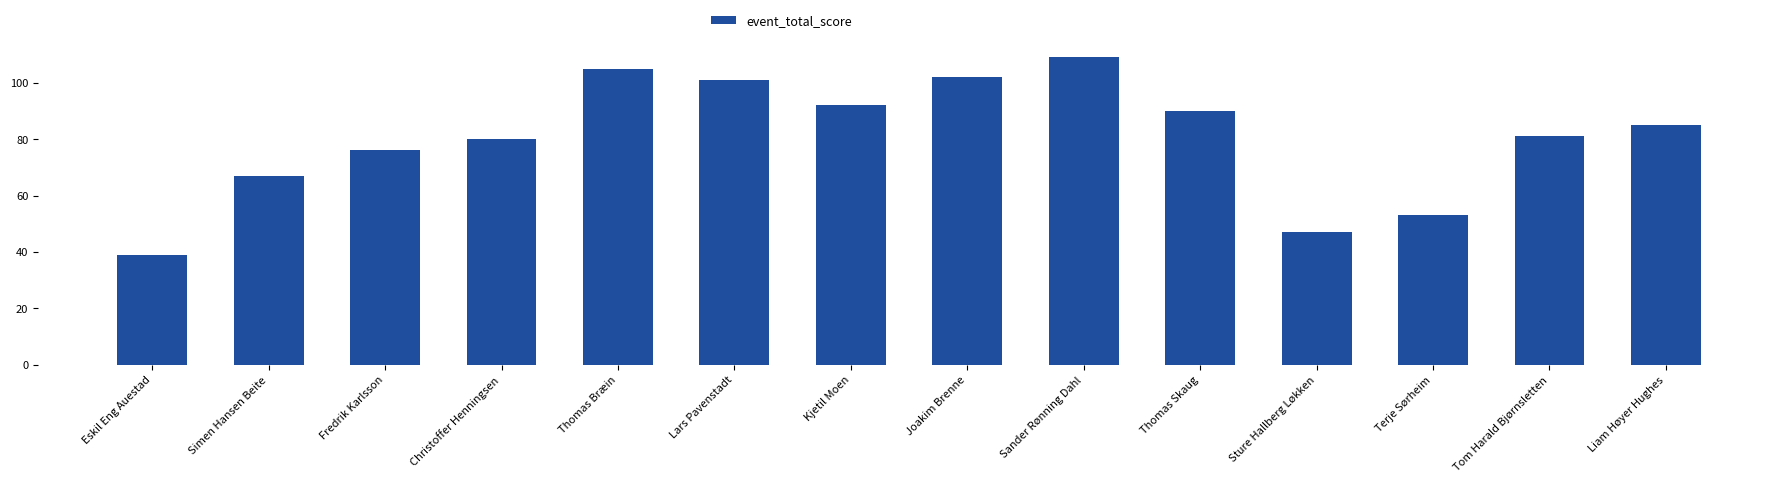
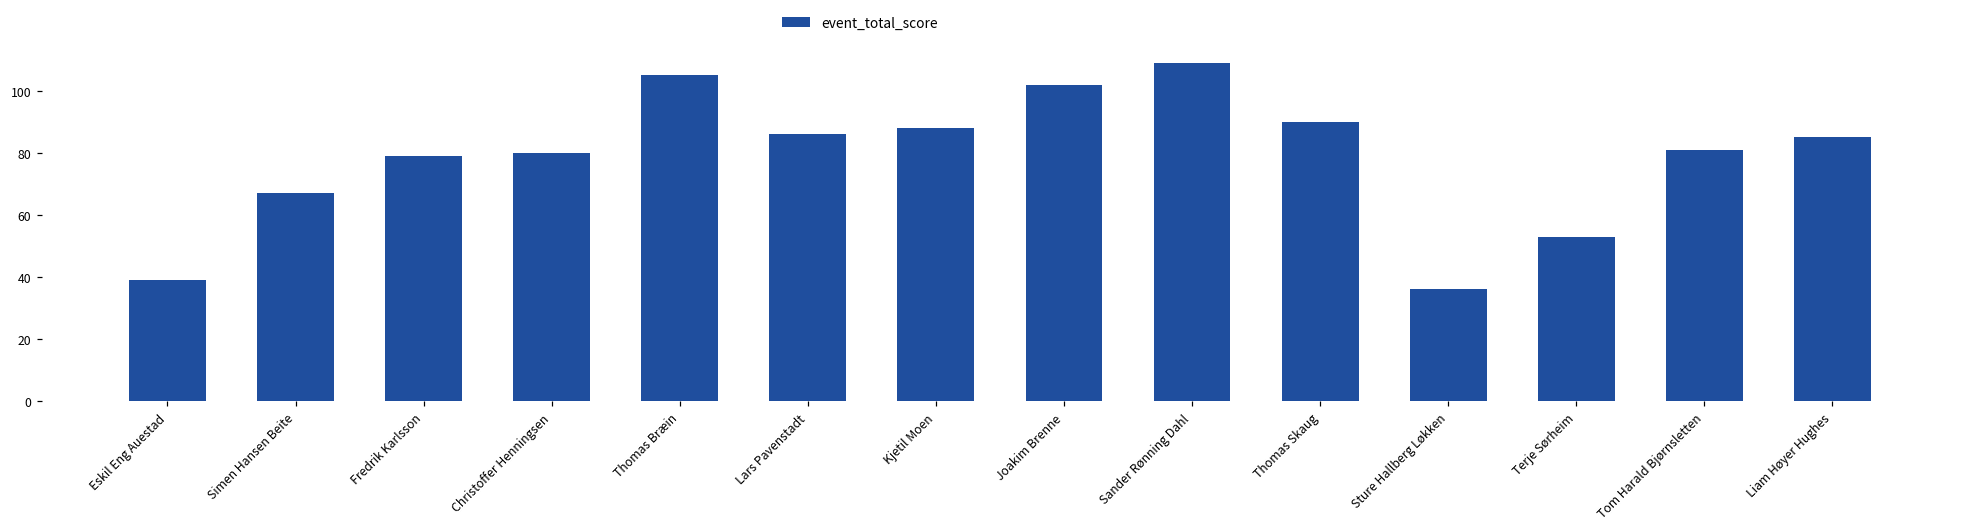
Fredrik Karlsson: 76 -> 79
Lars Pavenstadt: 101 -> 86
Kjetil Moen: 92 -> 88
Sture Hallberg Løkken: 47 -> 36
